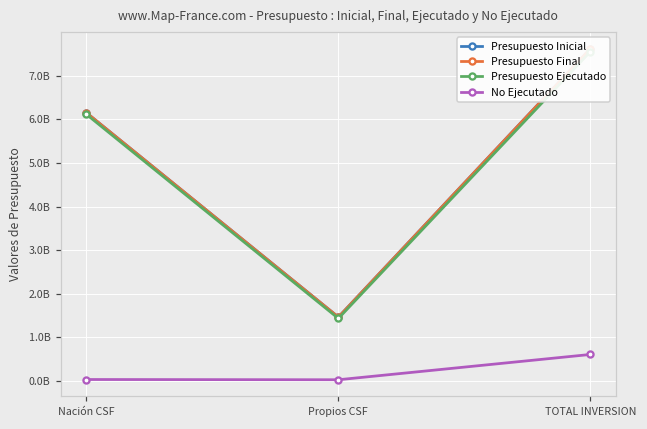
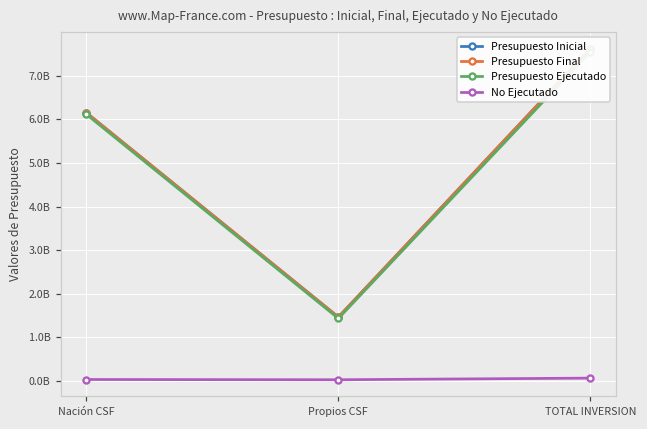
No Ejecutado, TOTAL INVERSION: 600000000 -> 100000000
